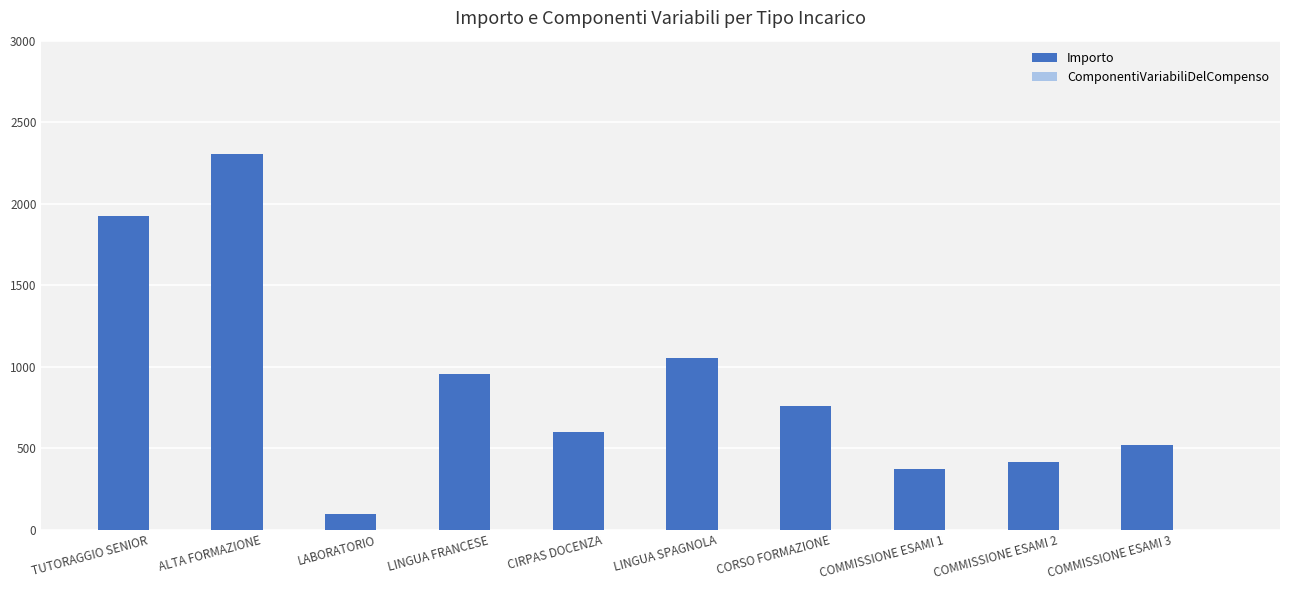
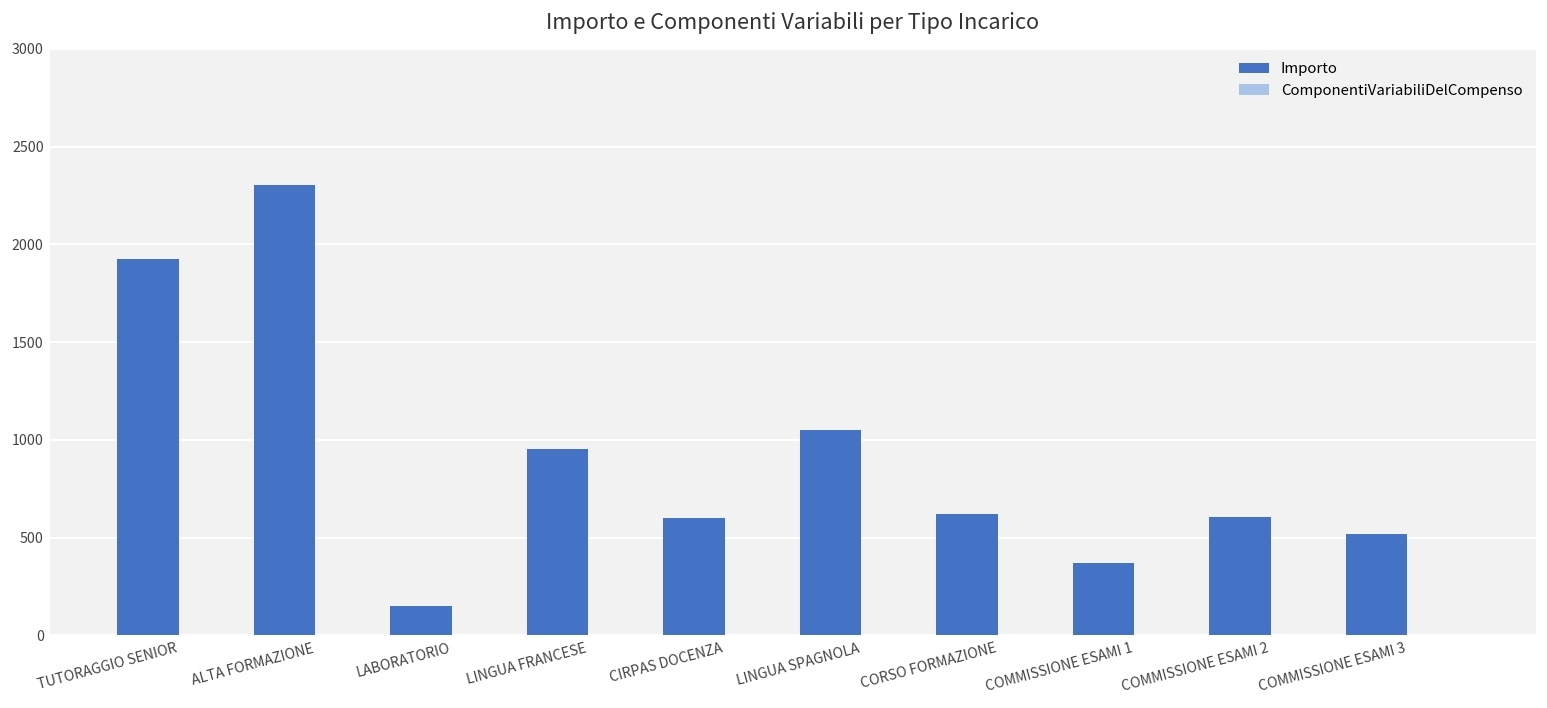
Importo, LABORATORIO: 100 -> 150
Importo, CORSO FORMAZIONE: 760 -> 620
Importo, COMMISSIONE ESAMI 2: 420 -> 610
